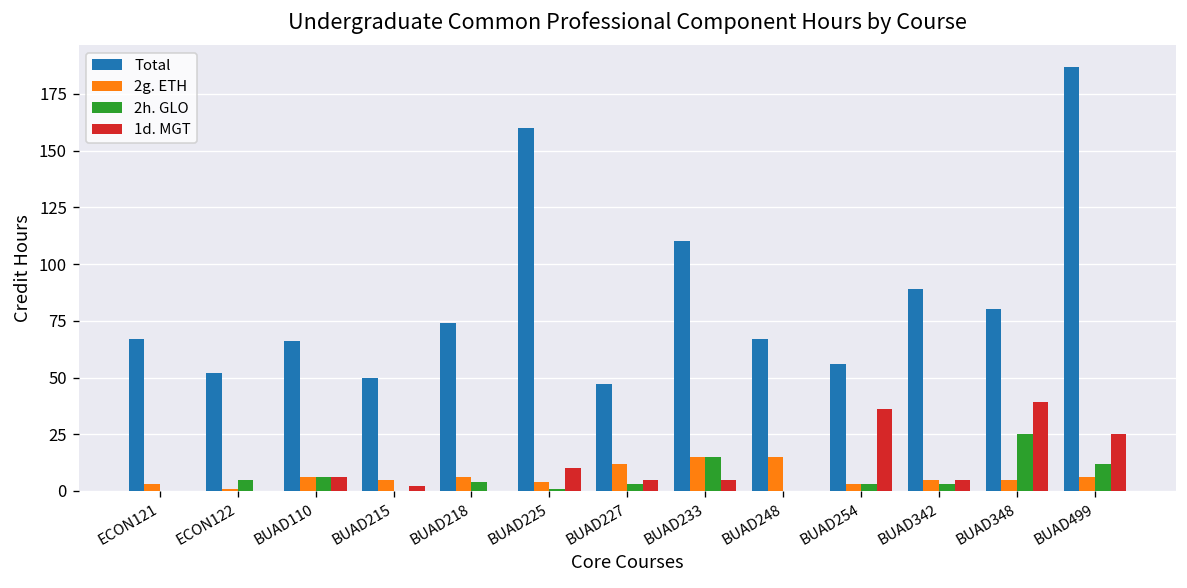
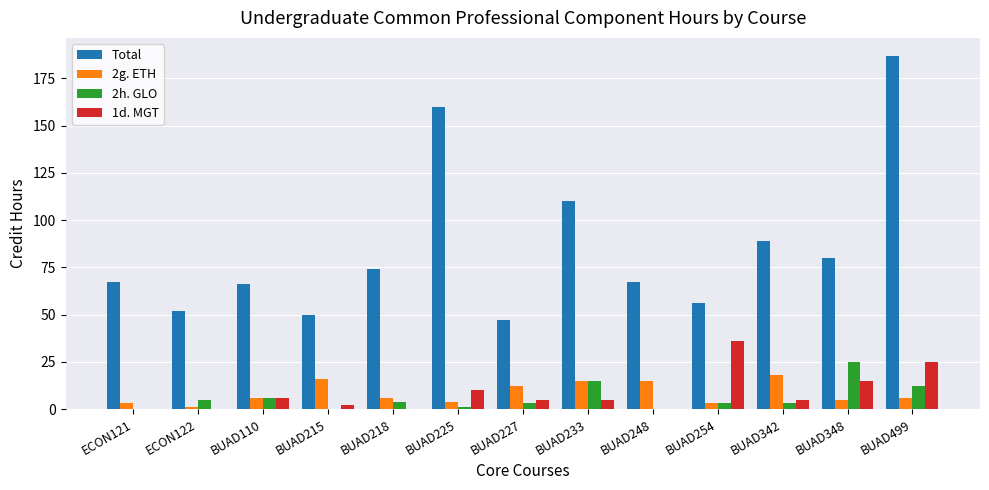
2g. ETH, BUAD215: 5 -> 16
2g. ETH, BUAD342: 5 -> 18
1d. MGT, BUAD348: 39 -> 15
